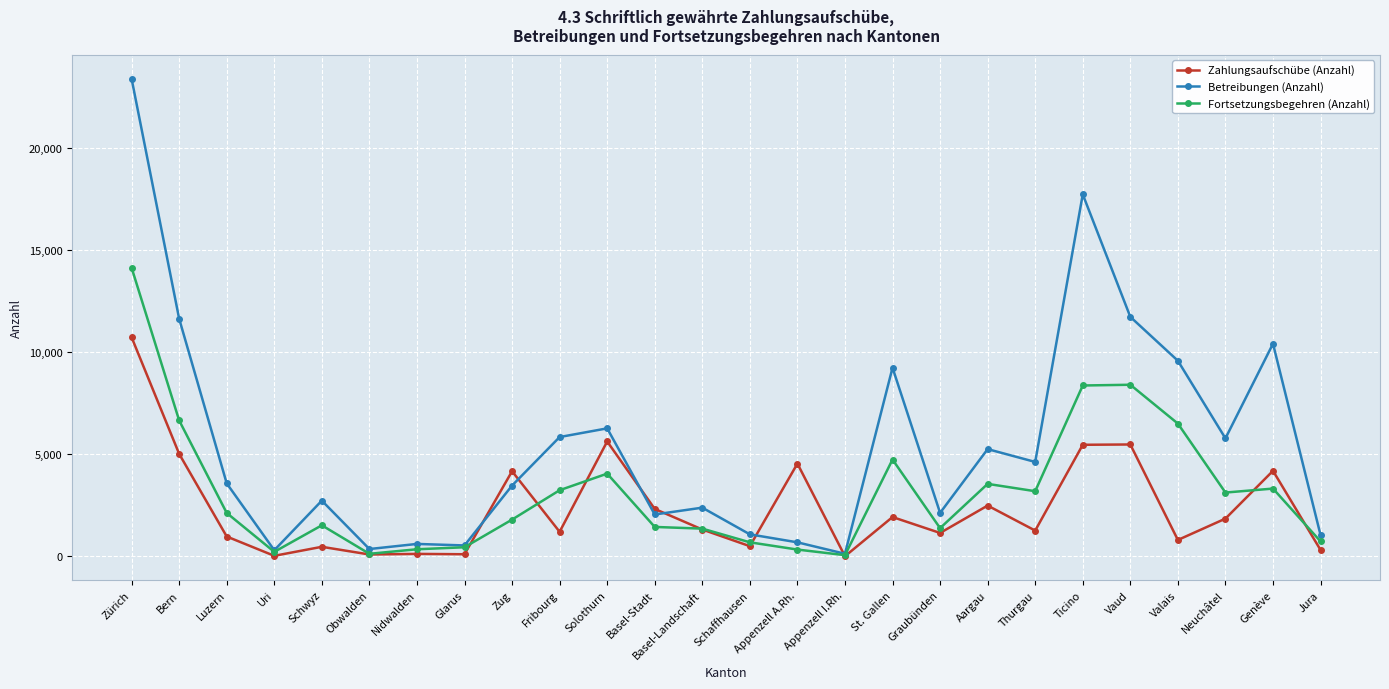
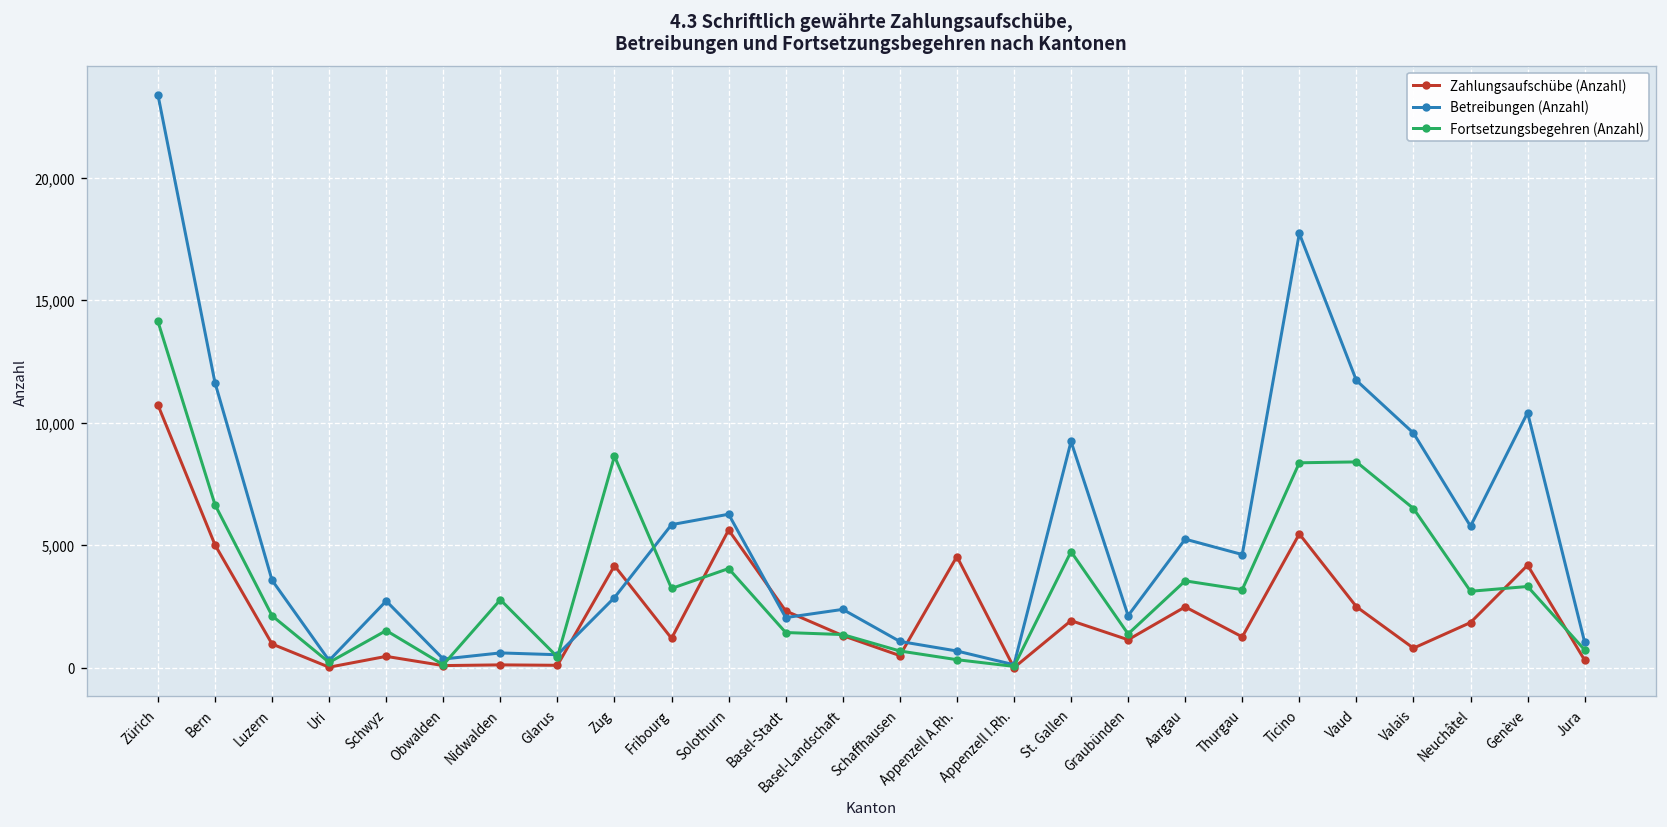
Fortsetzungsbegehren (Anzahl), Nidwalden: 300 -> 2,800
Betreibungen (Anzahl), Zug: 3,500 -> 2,900
Fortsetzungsbegehren (Anzahl), Zug: 1,800 -> 8,600
Zahlungsaufschübe (Anzahl), Vaud: 5,500 -> 2,500
